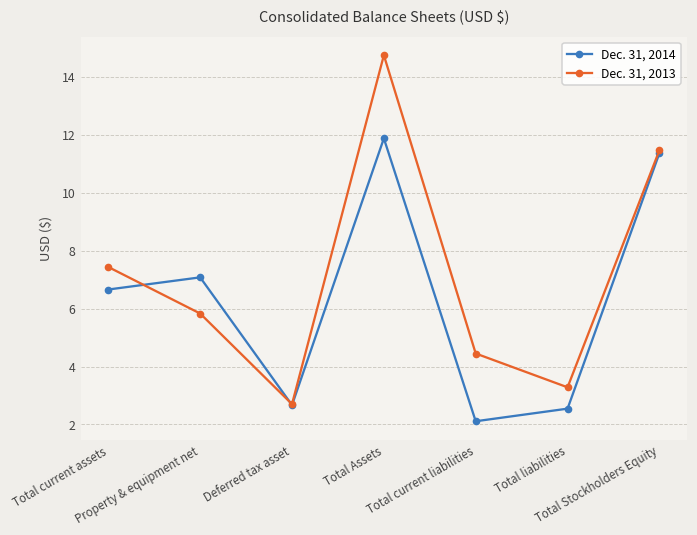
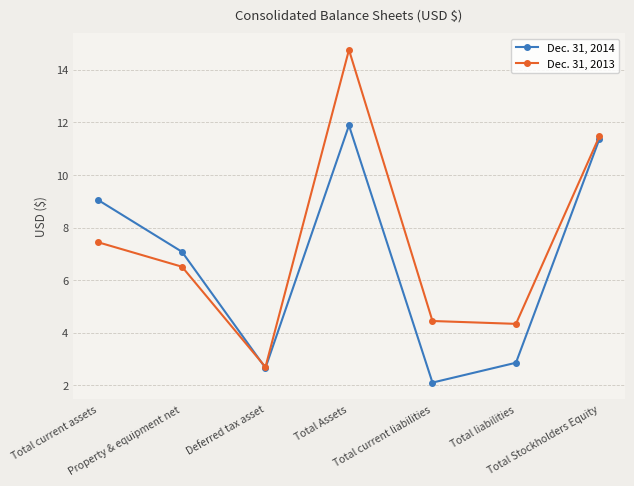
Dec. 31, 2014, Total current assets: 6.7 -> 9.0
Dec. 31, 2013, Property & equipment net: 5.8 -> 6.5
Dec. 31, 2014, Total liabilities: 2.5 -> 2.9
Dec. 31, 2013, Total liabilities: 3.3 -> 4.3
